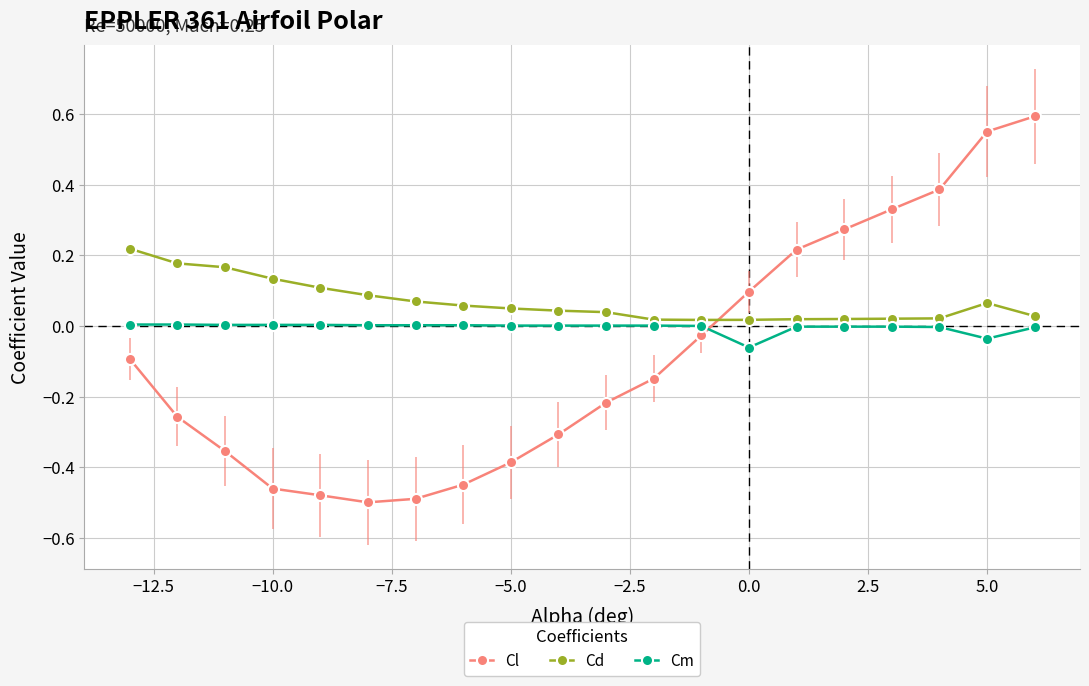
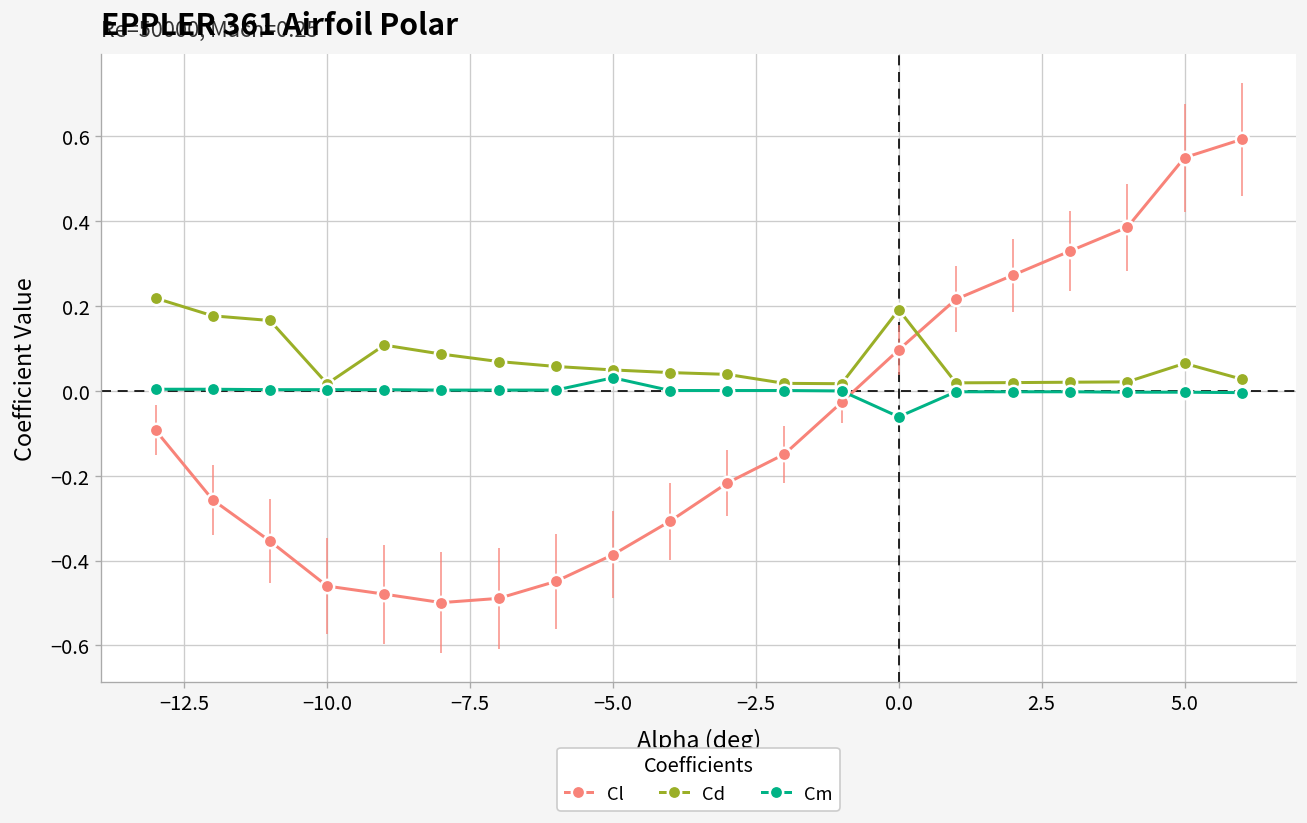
Cd, −10.0: 0.13 -> 0.02
Cm, −5.0: 0.00 -> 0.03
Cd, 0.0: 0.02 -> 0.19
Cm, 5.0: -0.04 -> 0.00
